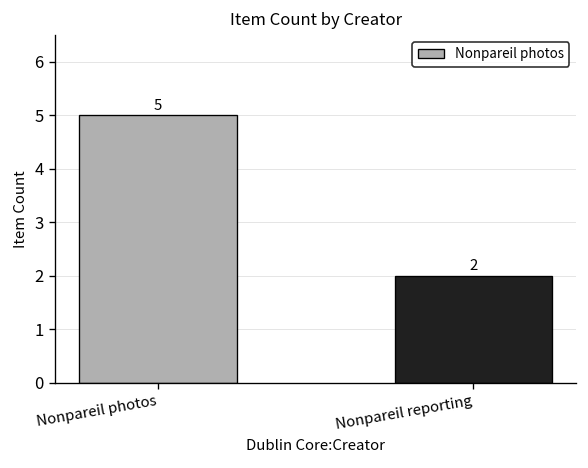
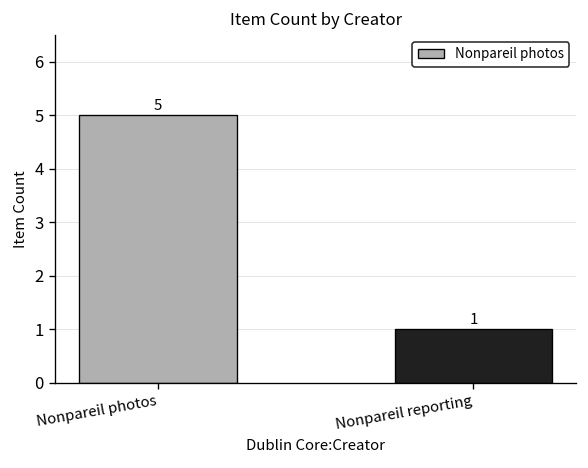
Nonpareil reporting: 2 -> 1
